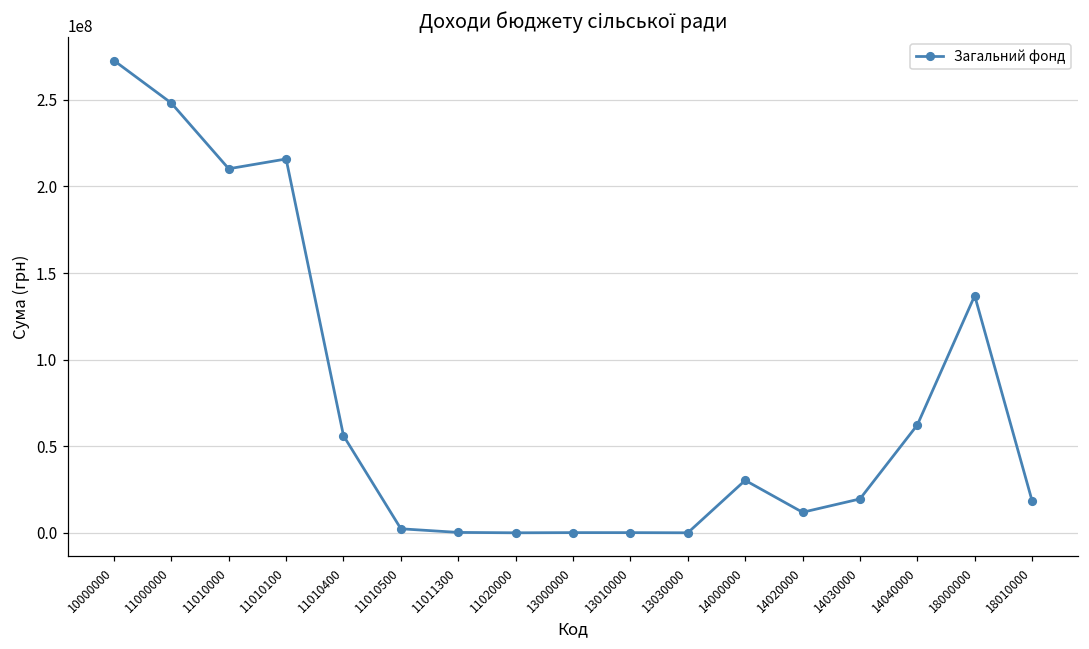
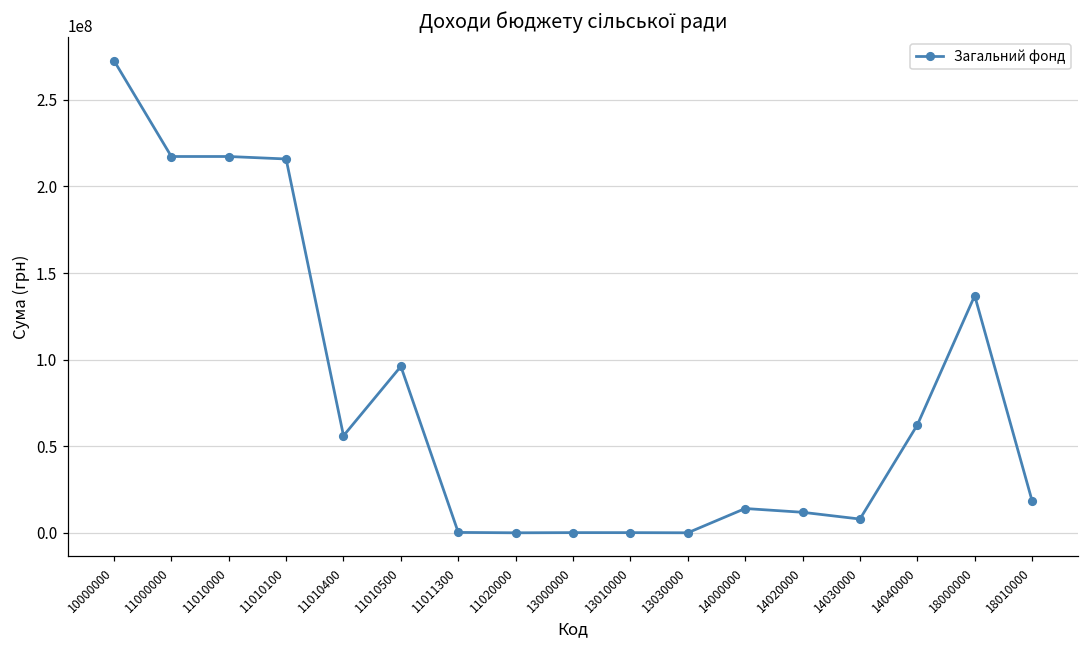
11000000: 248000000 -> 217000000
11010000: 210000000 -> 217000000
11010500: 2000000 -> 96000000
14000000: 30000000 -> 14000000
14030000: 20000000 -> 8000000
